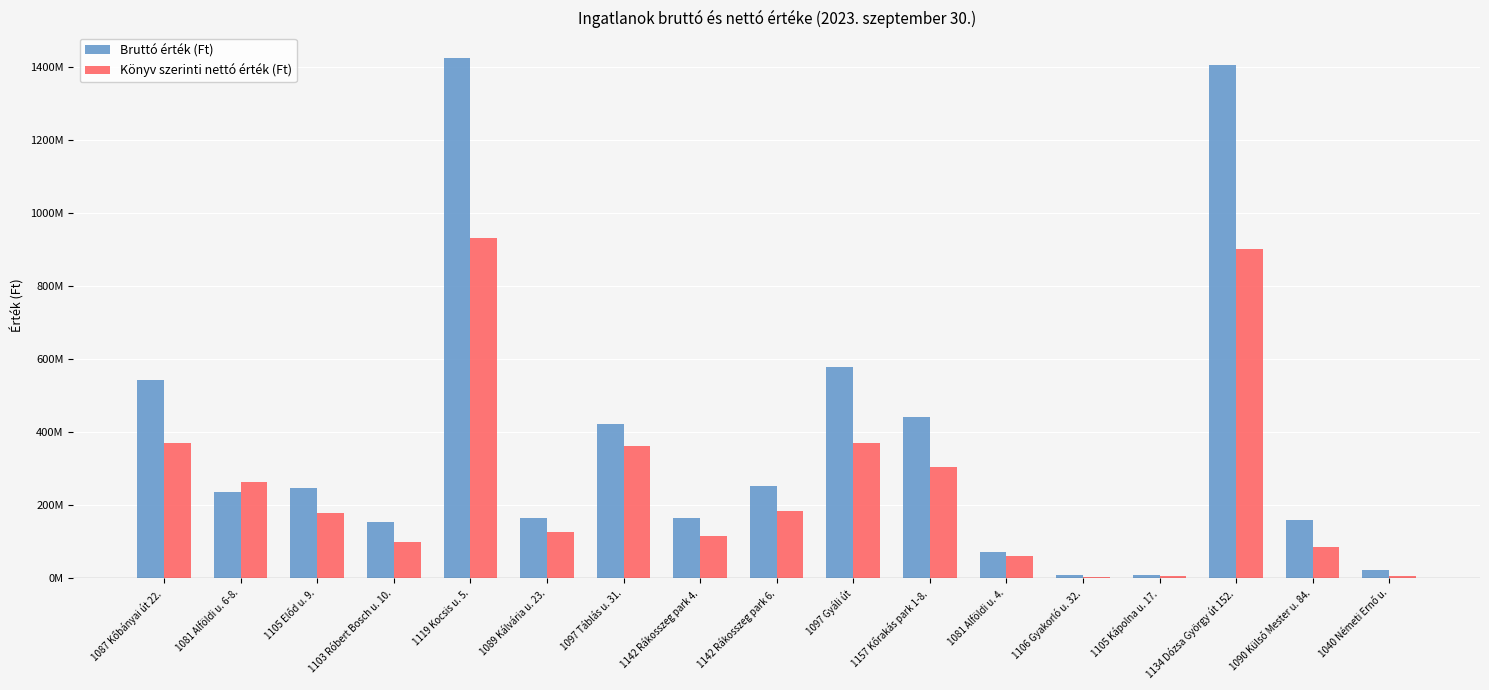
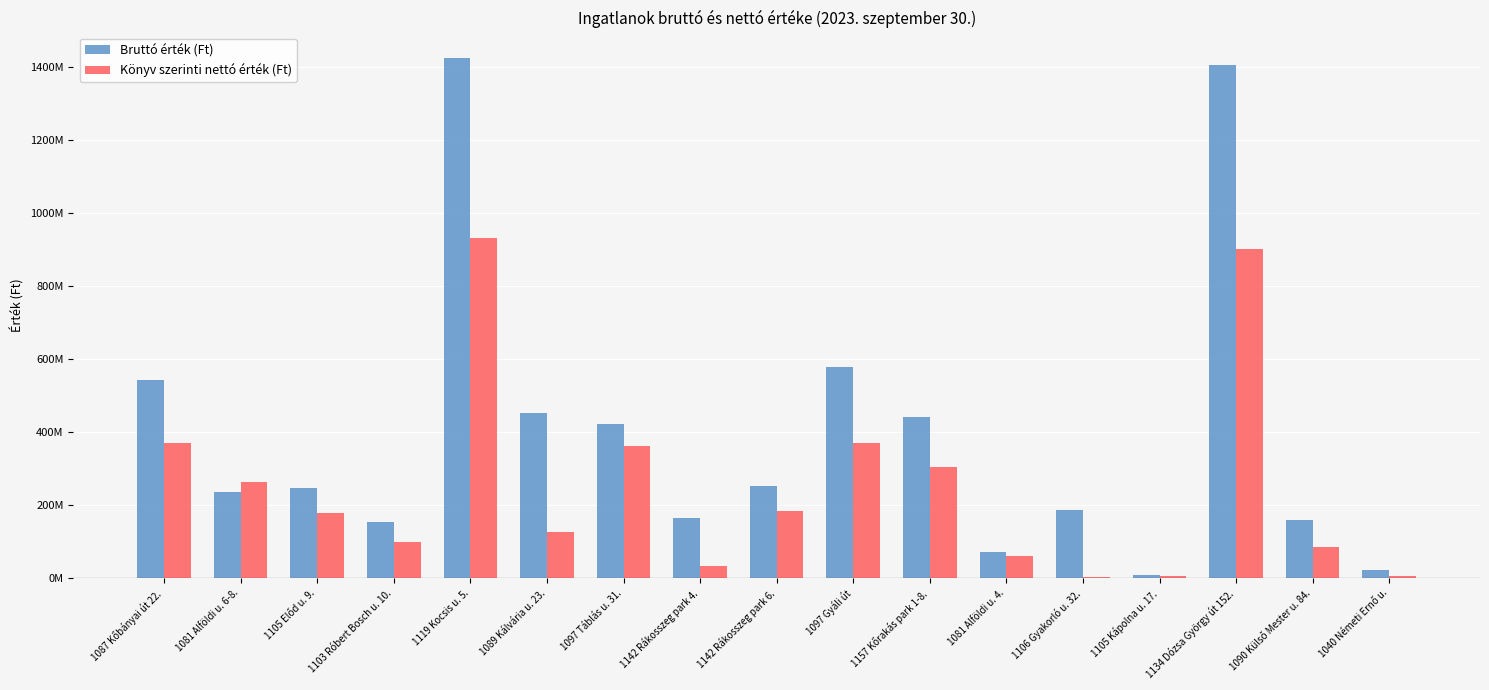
Bruttó érték (Ft), 1089 Kálvária u. 23.: 160000000 -> 450000000
Könyv szerinti nettó érték (Ft), 1142 Rákosszeg park 4.: 110000000 -> 30000000
Bruttó érték (Ft), 1106 Gyakorló u. 32.: 10000000 -> 190000000
